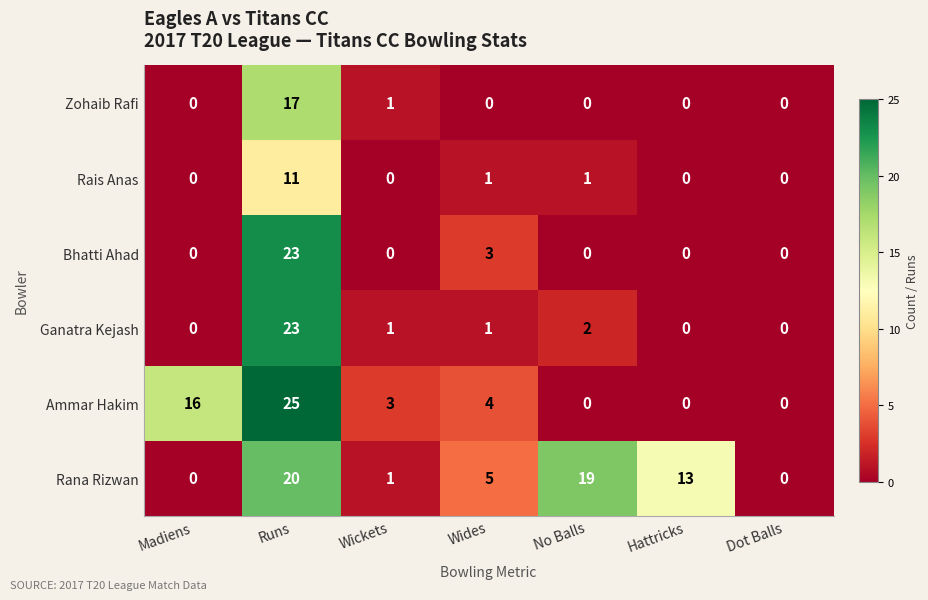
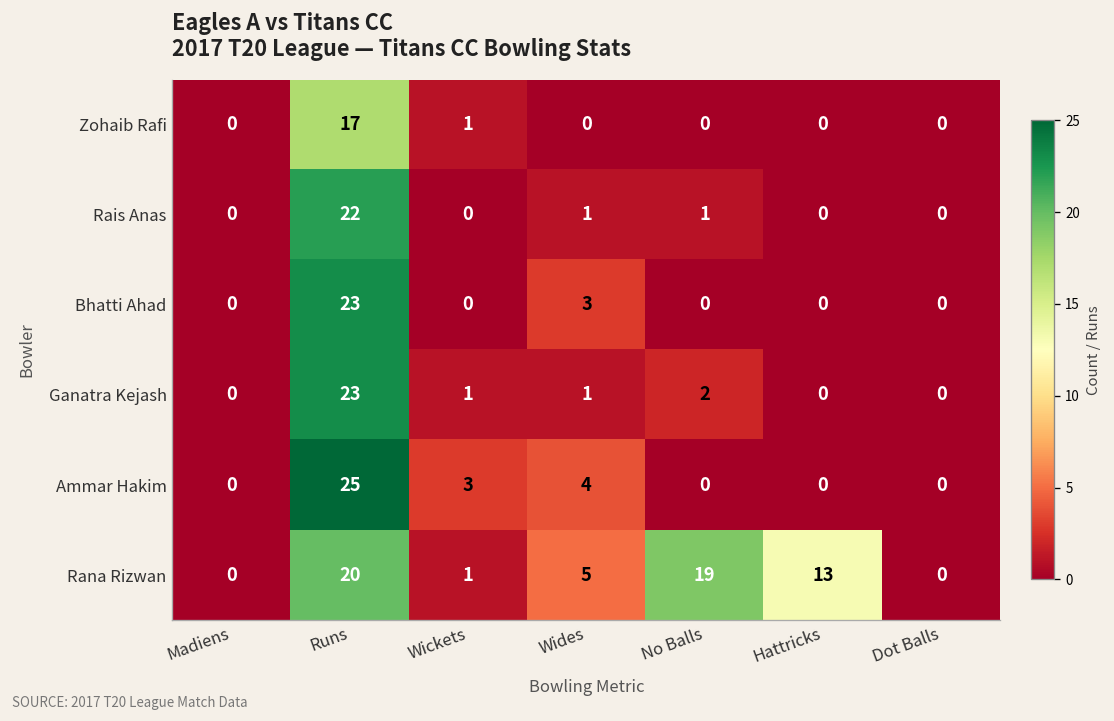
Rais Anas, Runs: 11 -> 22
Ammar Hakim, Madiens: 16 -> 0
